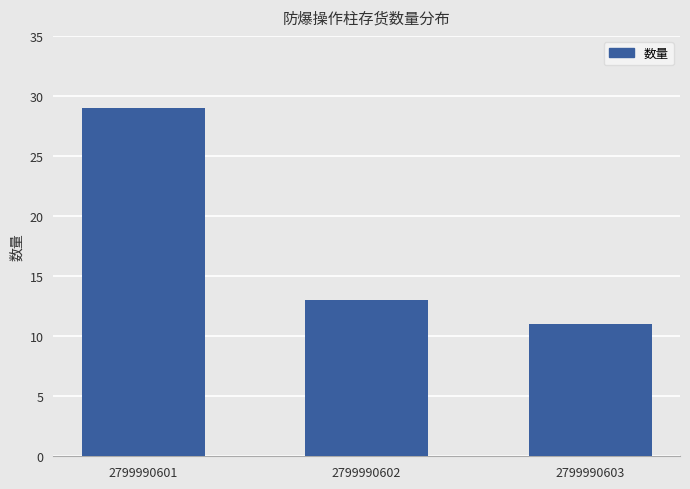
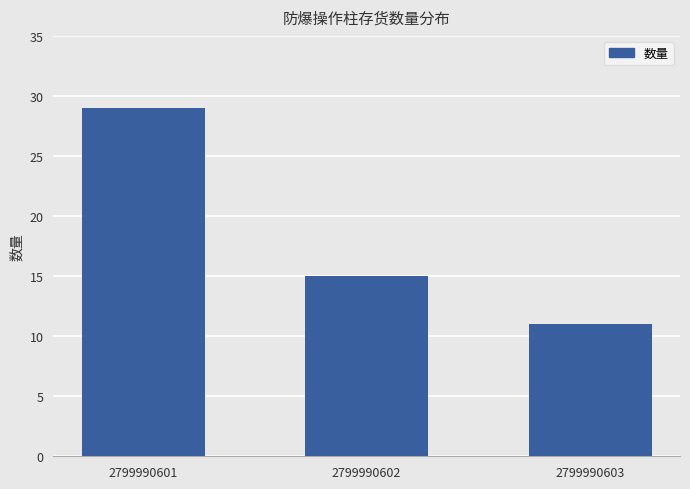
2799990602: 13 -> 15
